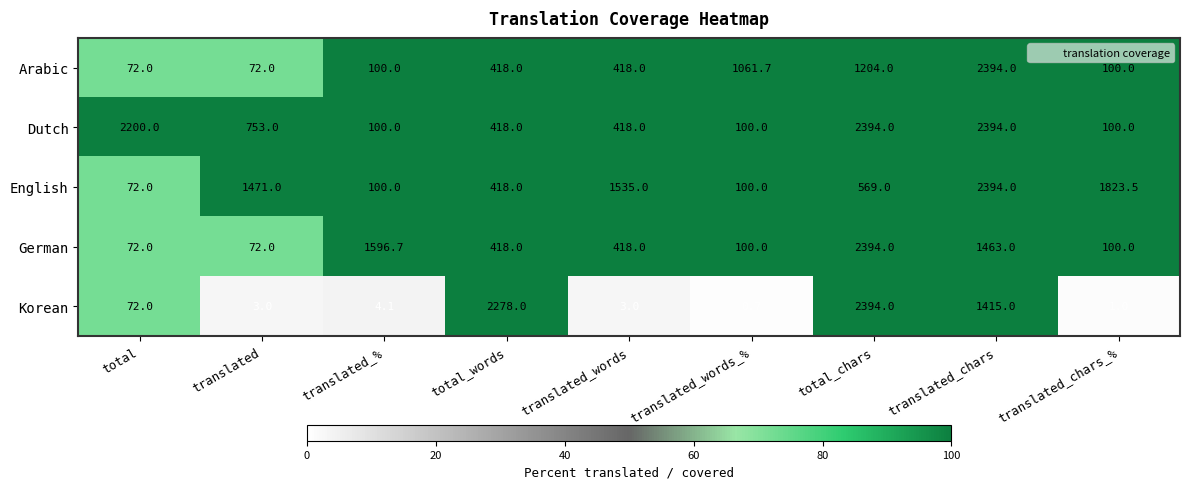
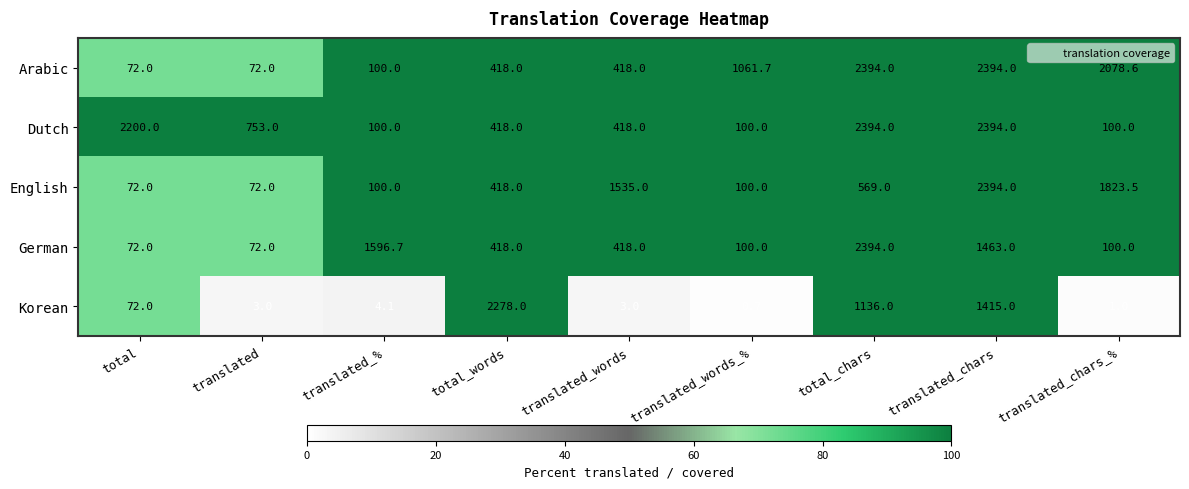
Arabic, total_chars: 1204.0 -> 2394.0
Arabic, translated_chars_%: 100.0 -> 2078.6
English, translated: 1471.0 -> 72.0
Korean, total_chars: 2394.0 -> 1136.0
